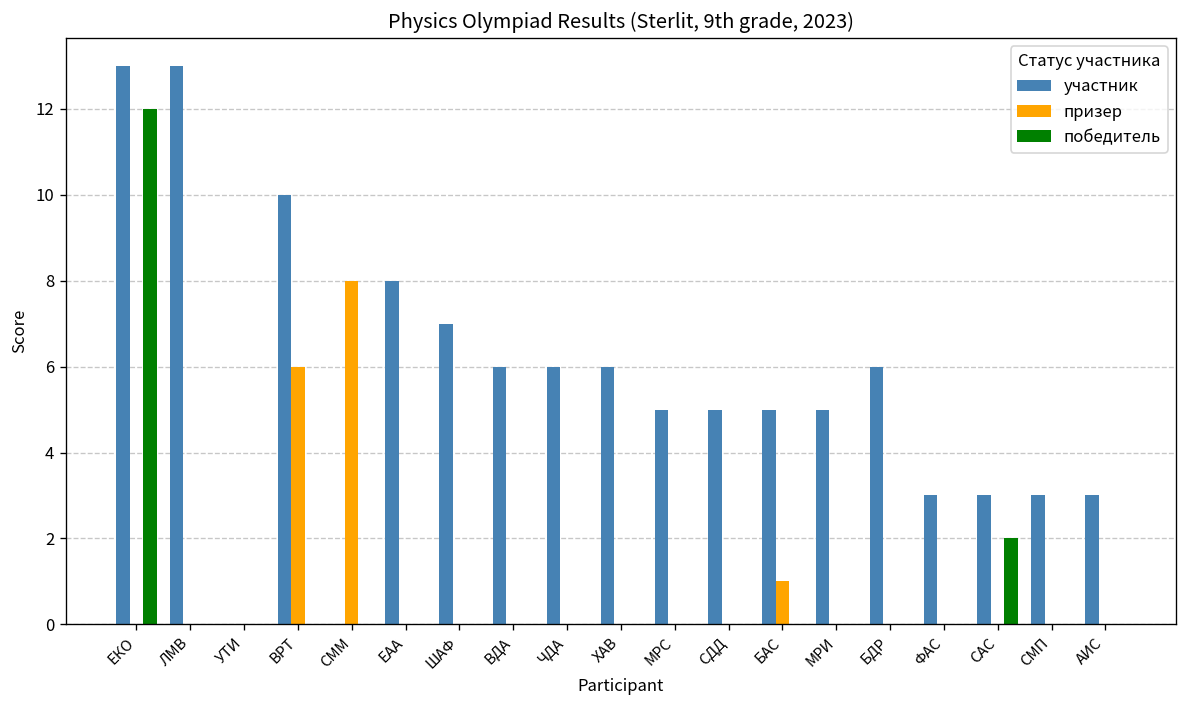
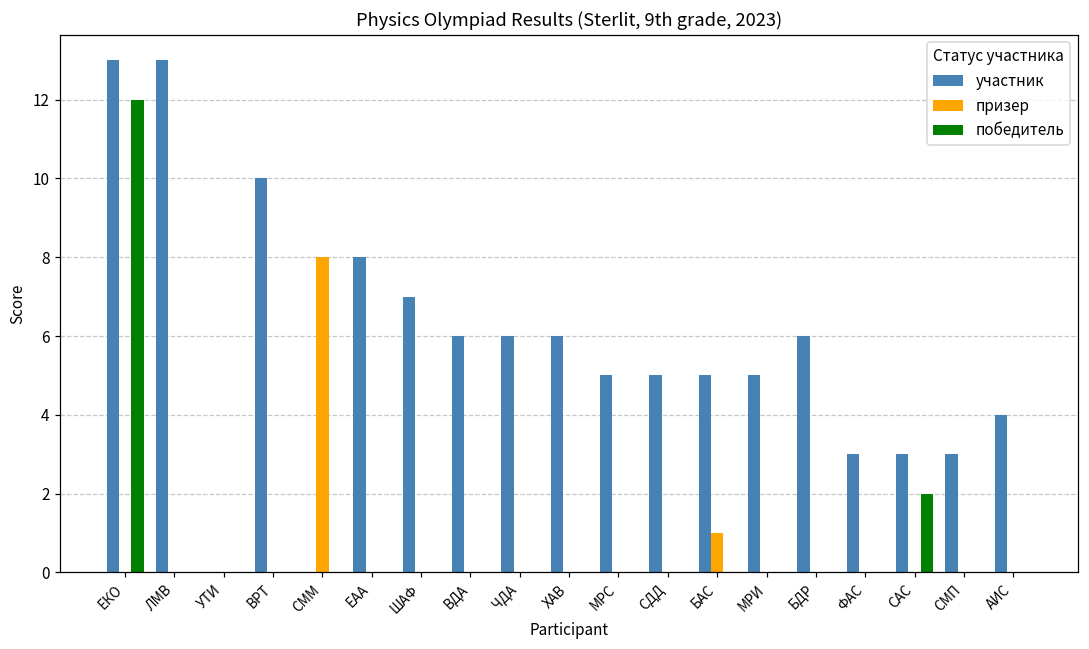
призер, ВРТ: 6 -> 0
участник, АИС: 3 -> 4
